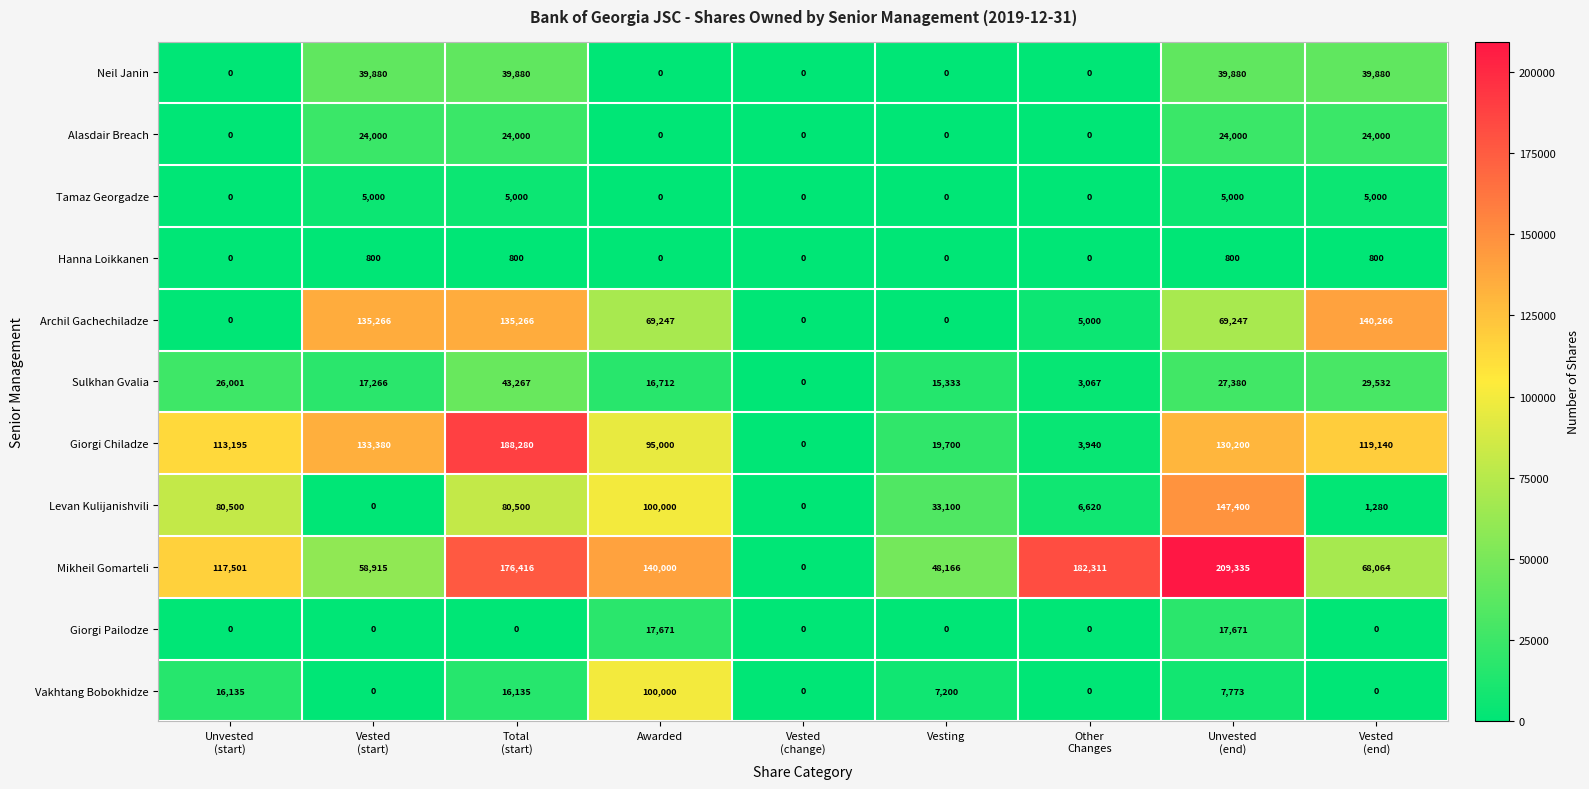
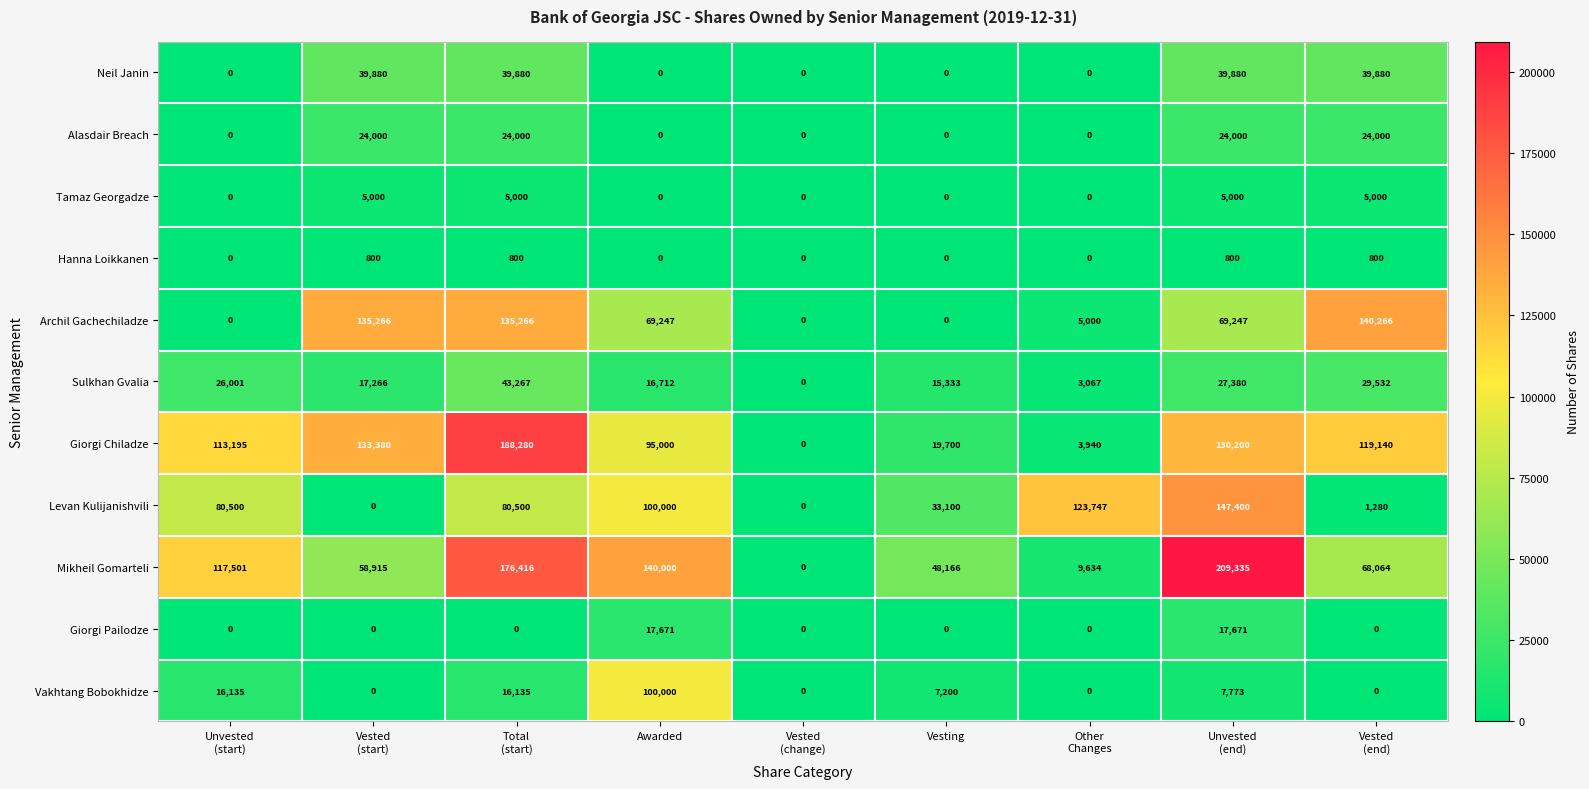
Levan Kulijanishvili, Other Changes: 6,620 -> 123,747
Mikheil Gomarteli, Other Changes: 182,311 -> 9,634
